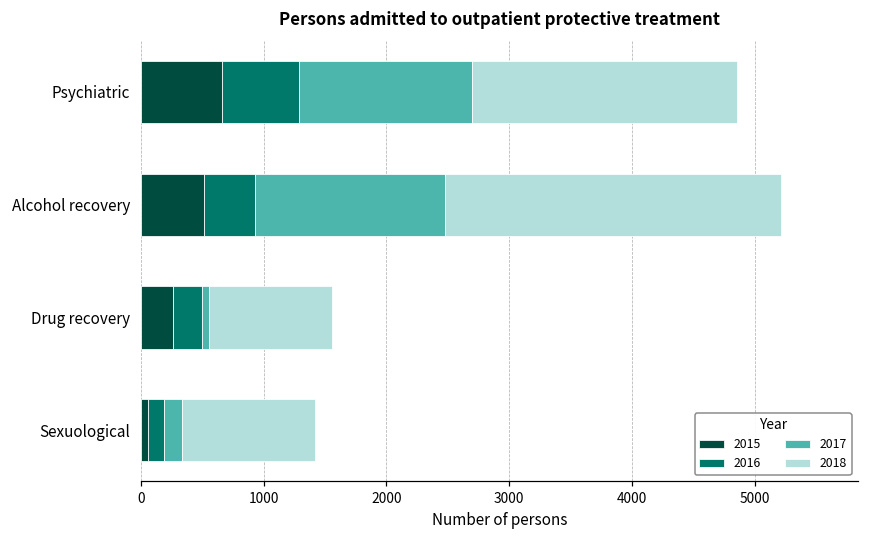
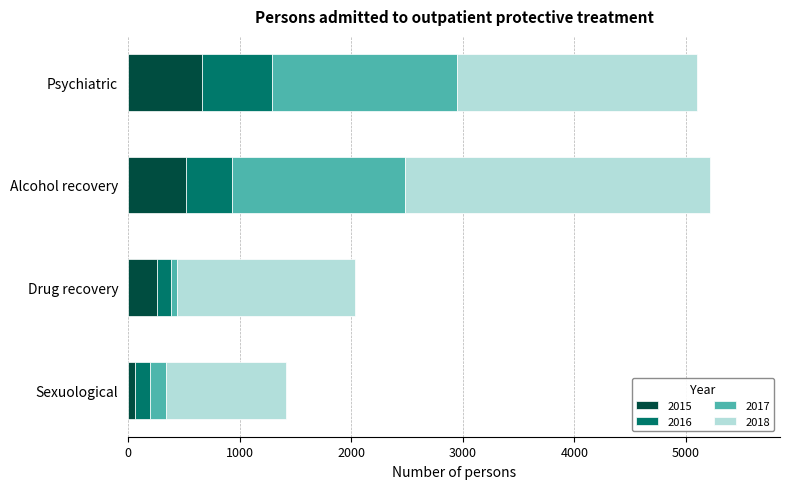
2017, Psychiatric: 1410 -> 1660
2016, Drug recovery: 240 -> 120
2018, Drug recovery: 1000 -> 1600
